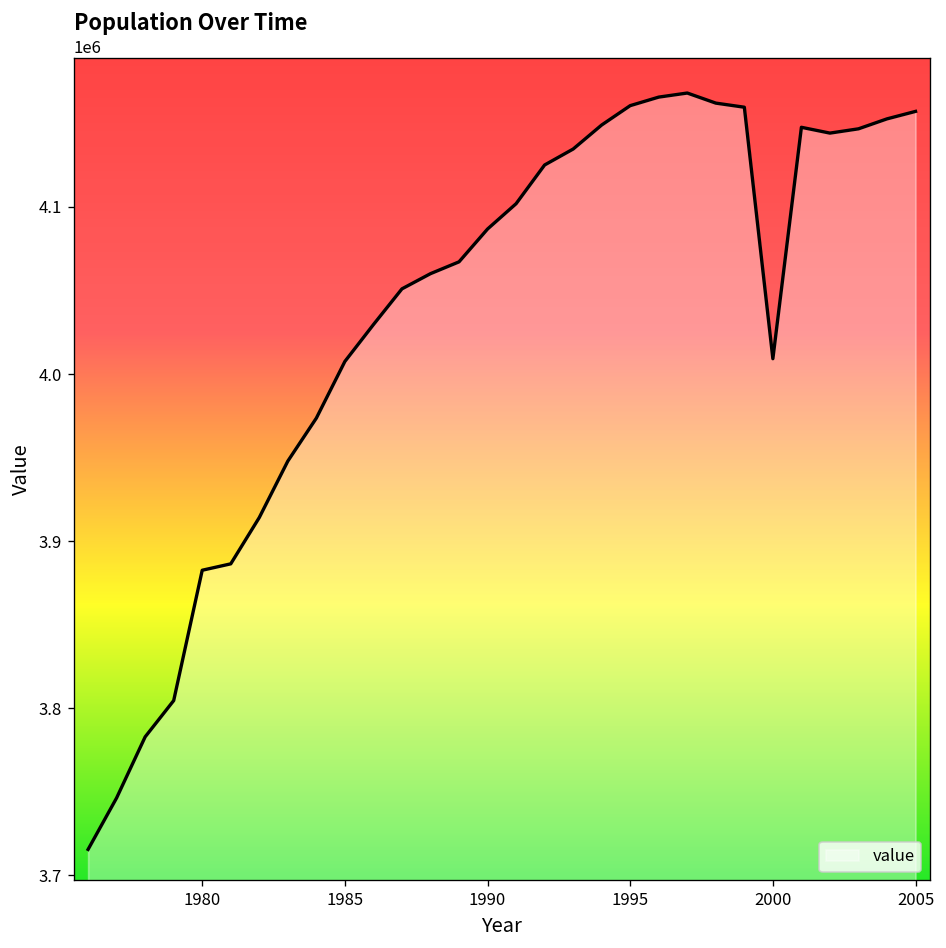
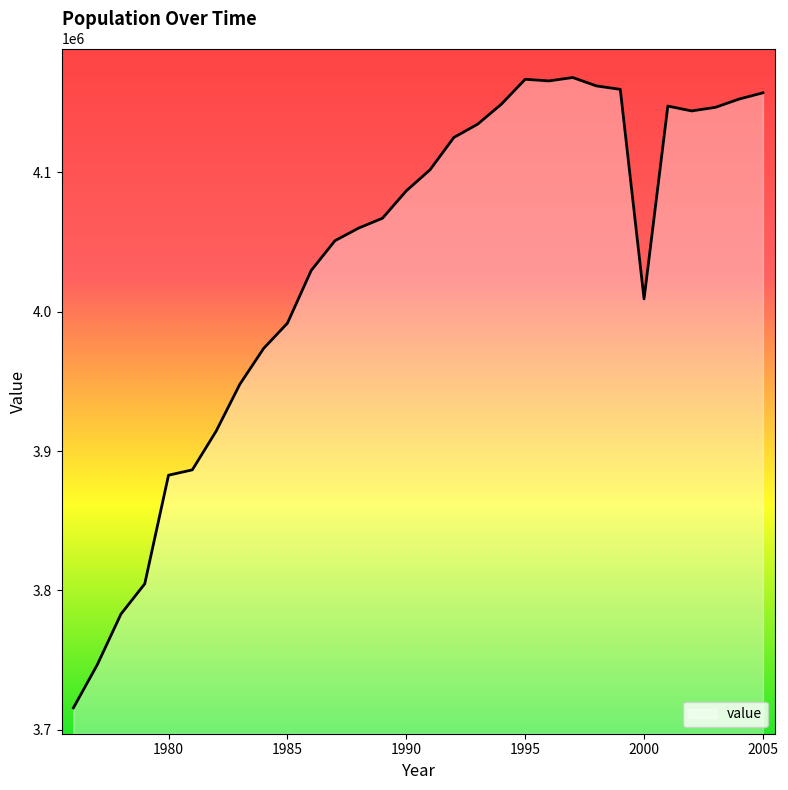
1985: 4008000 -> 3992000
1995: 4161000 -> 4167000
